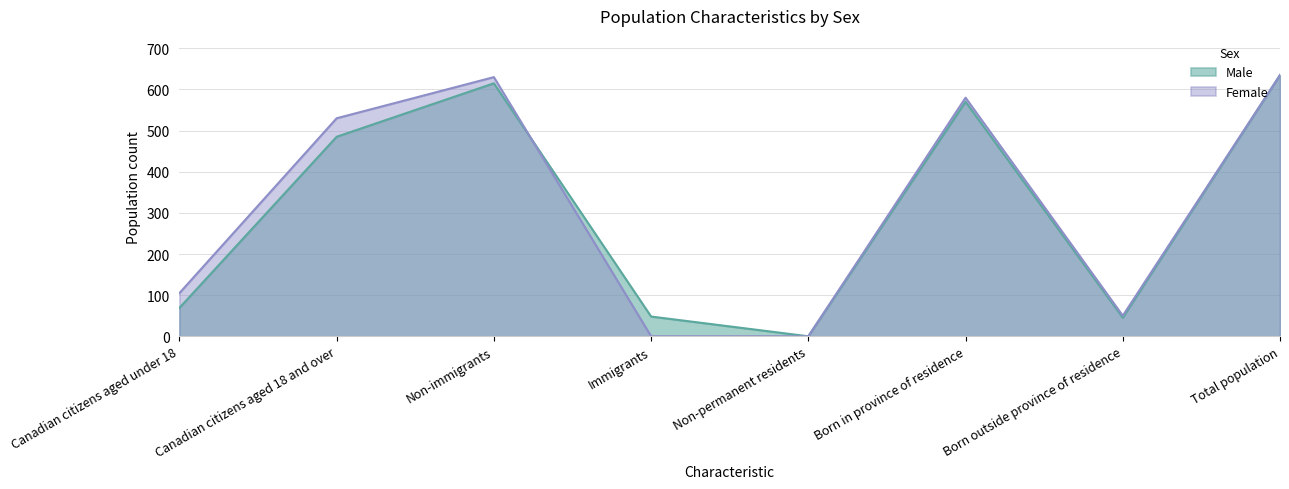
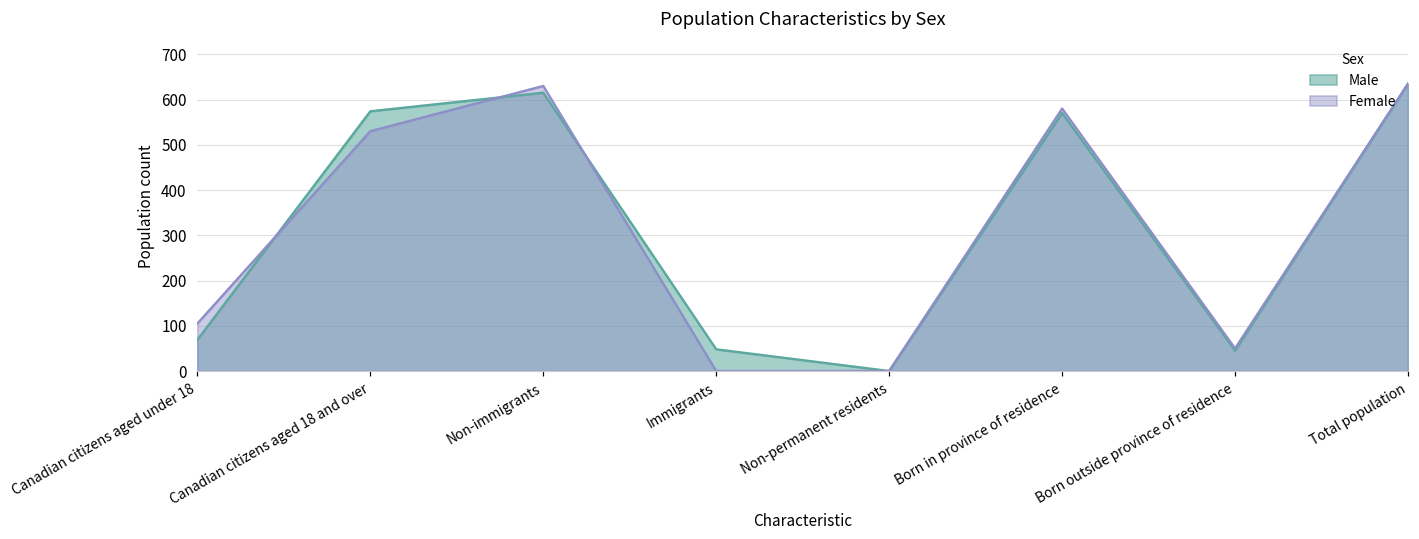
Male, Canadian citizens aged 18 and over: 490 -> 570
